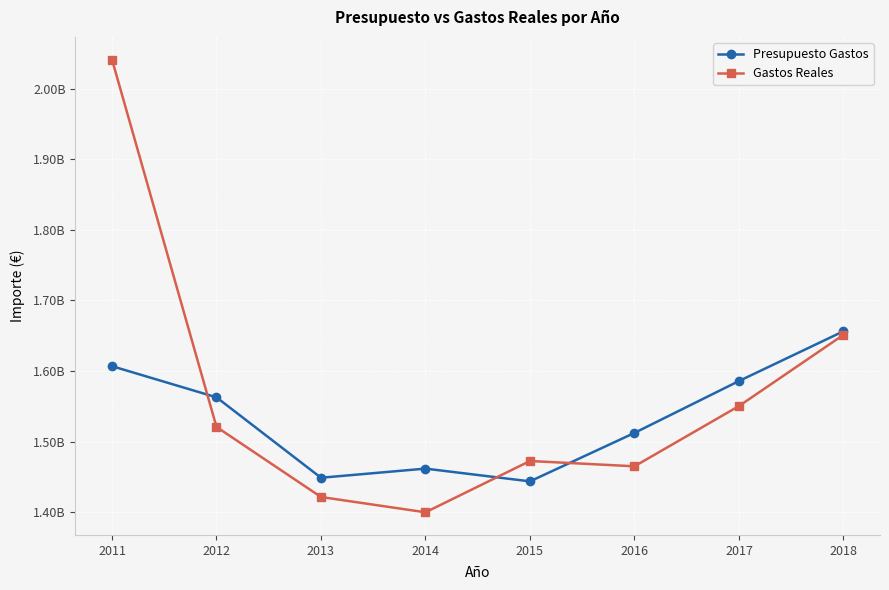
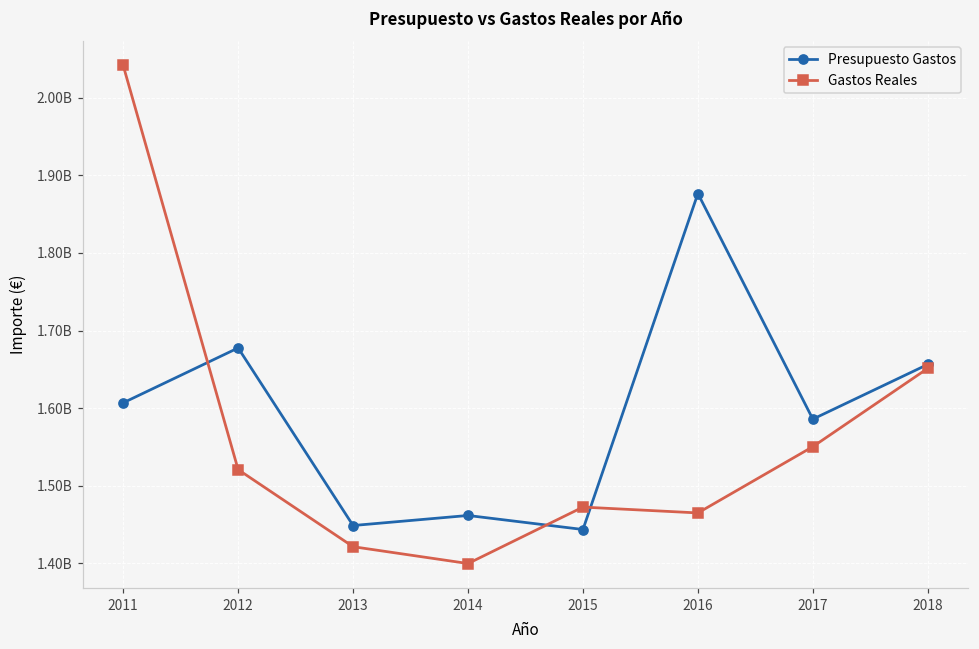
Presupuesto Gastos, 2012: 1560000000 -> 1680000000
Presupuesto Gastos, 2016: 1510000000 -> 1880000000
